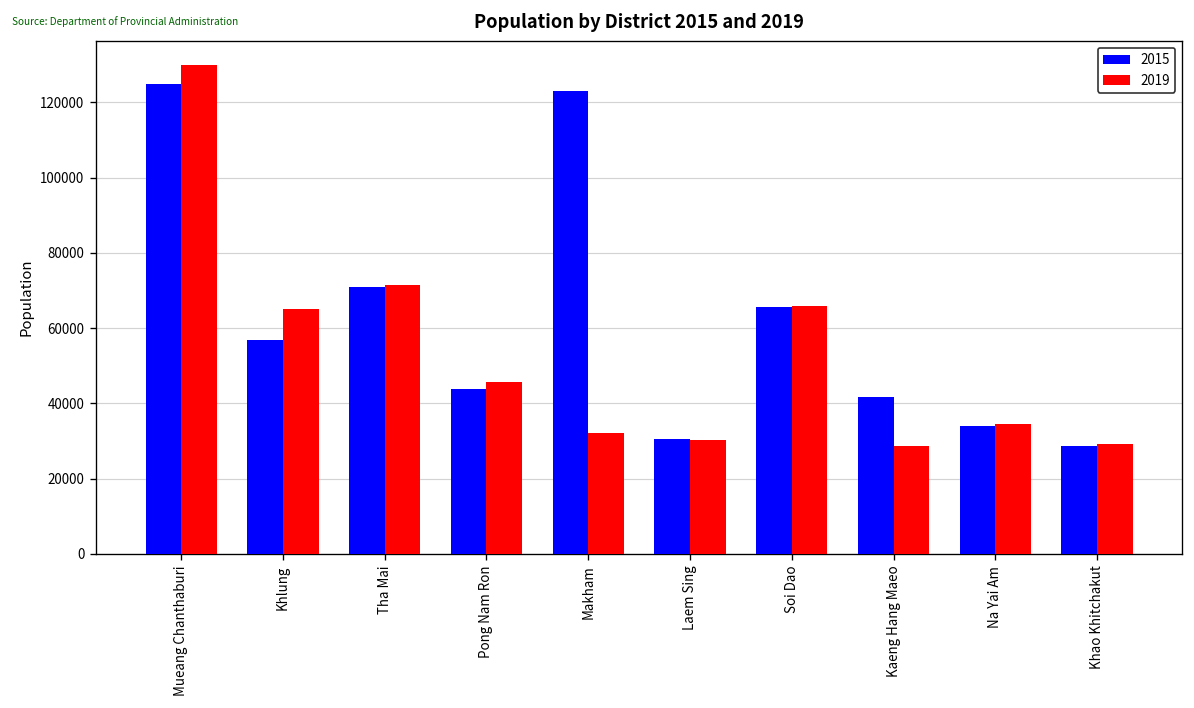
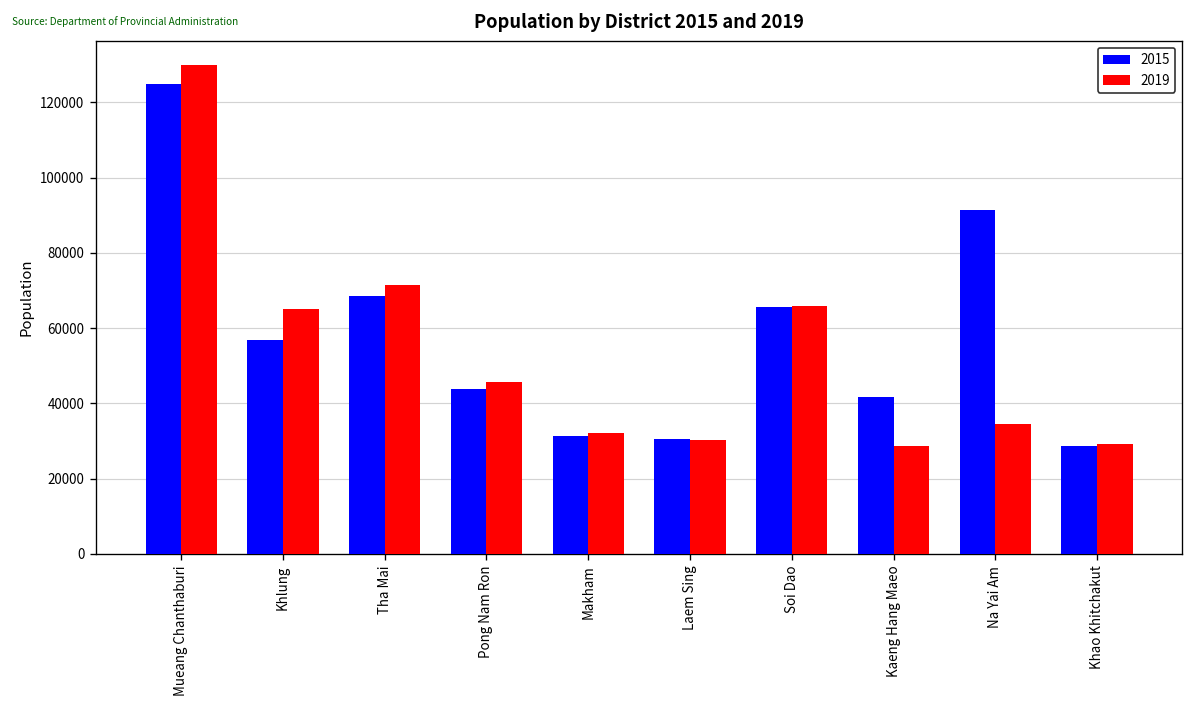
2015, Tha Mai: 71000 -> 68000
2015, Makham: 123000 -> 31000
2015, Na Yai Am: 34000 -> 91000
